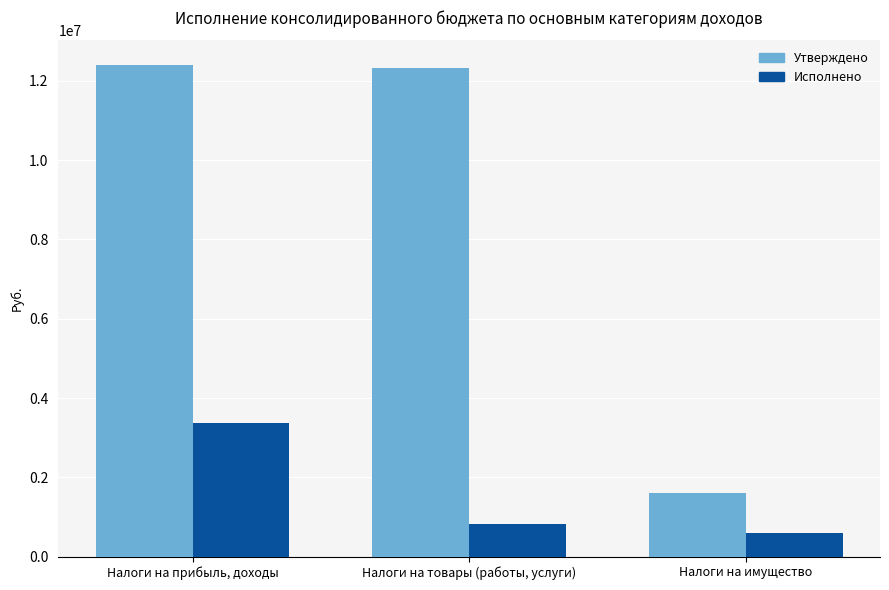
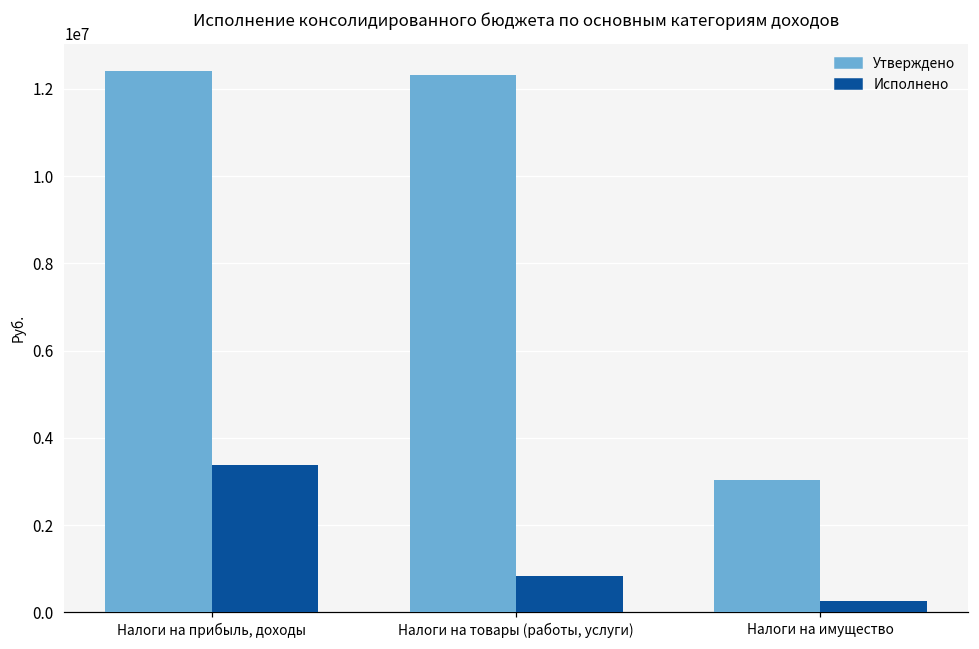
Утверждено, Налоги на имущество: 1600000 -> 3000000
Исполнено, Налоги на имущество: 600000 -> 300000
